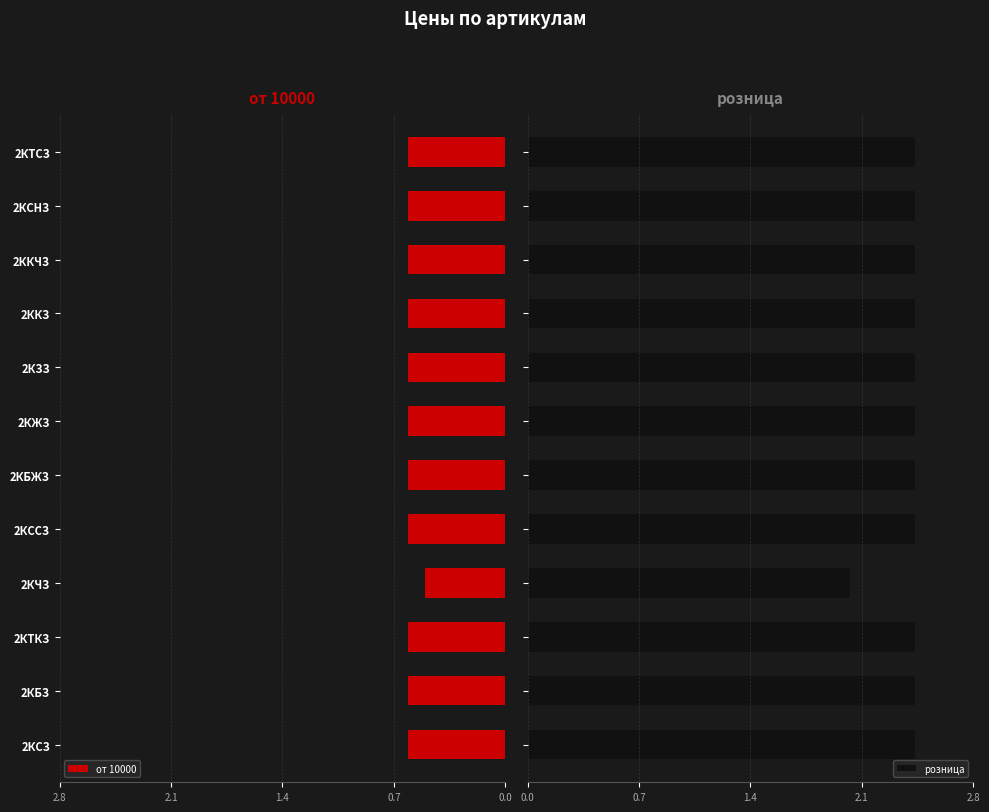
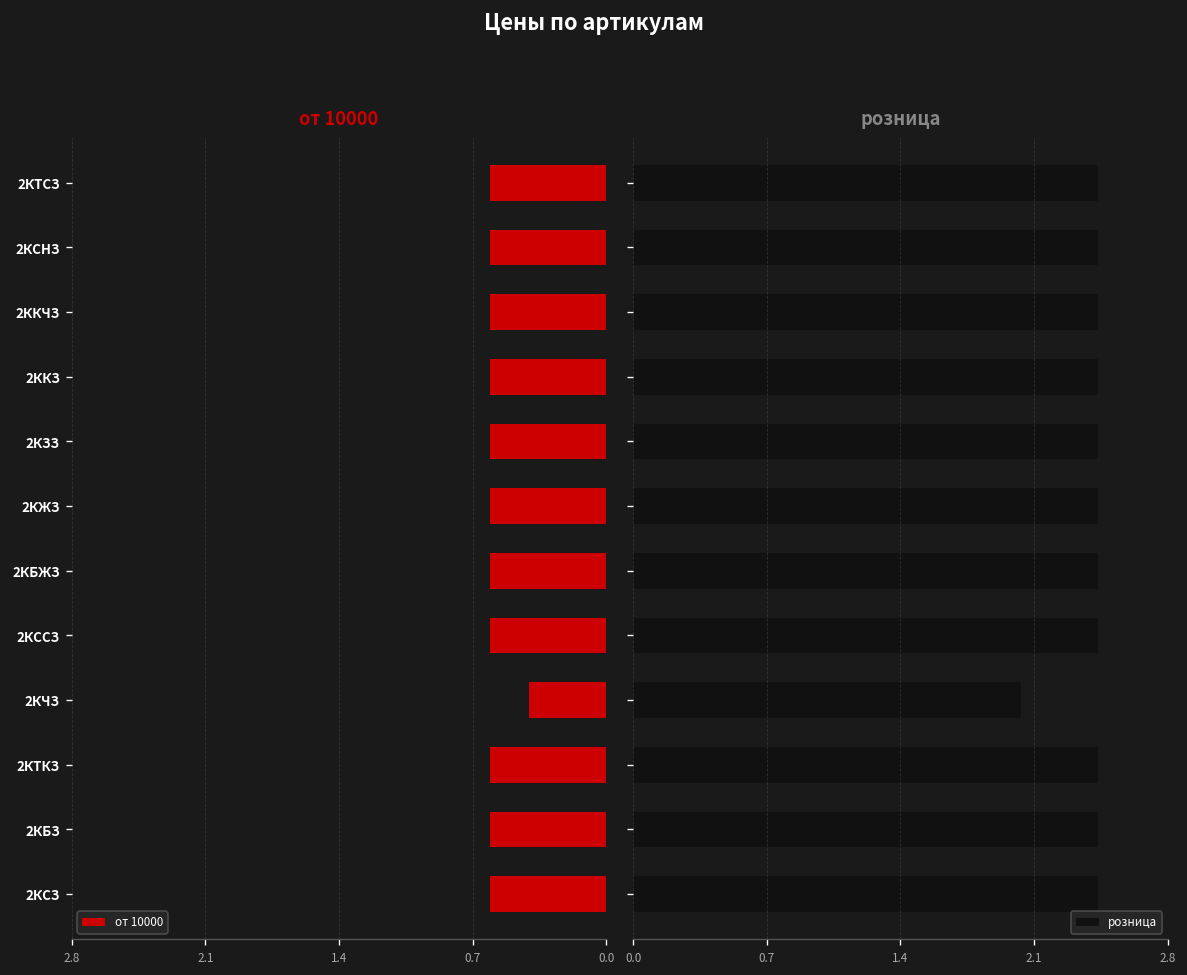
от 10000, 2КЧЗ: 0.5 -> 0.4
